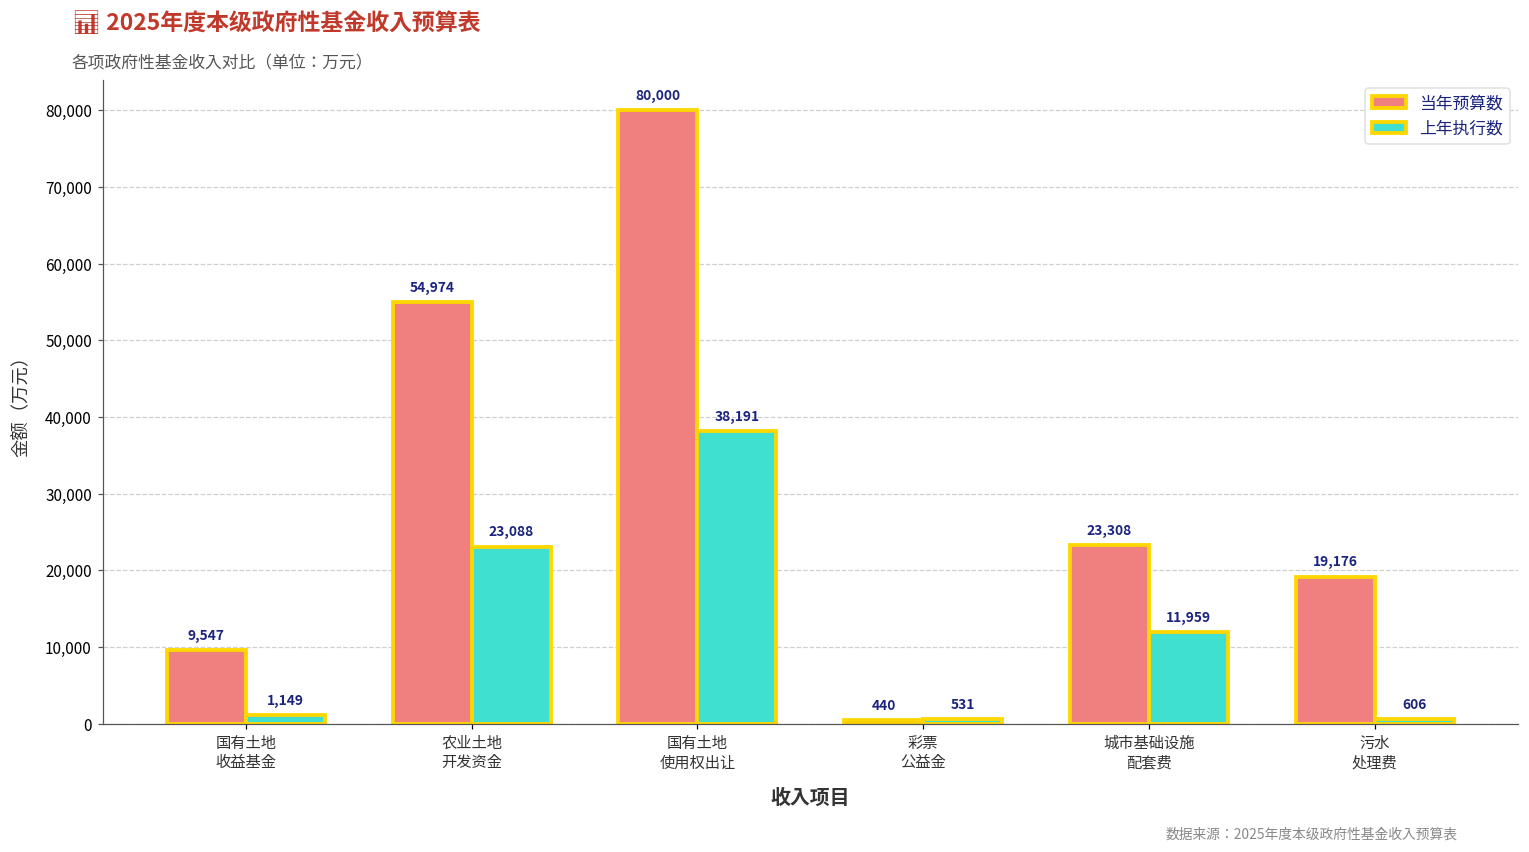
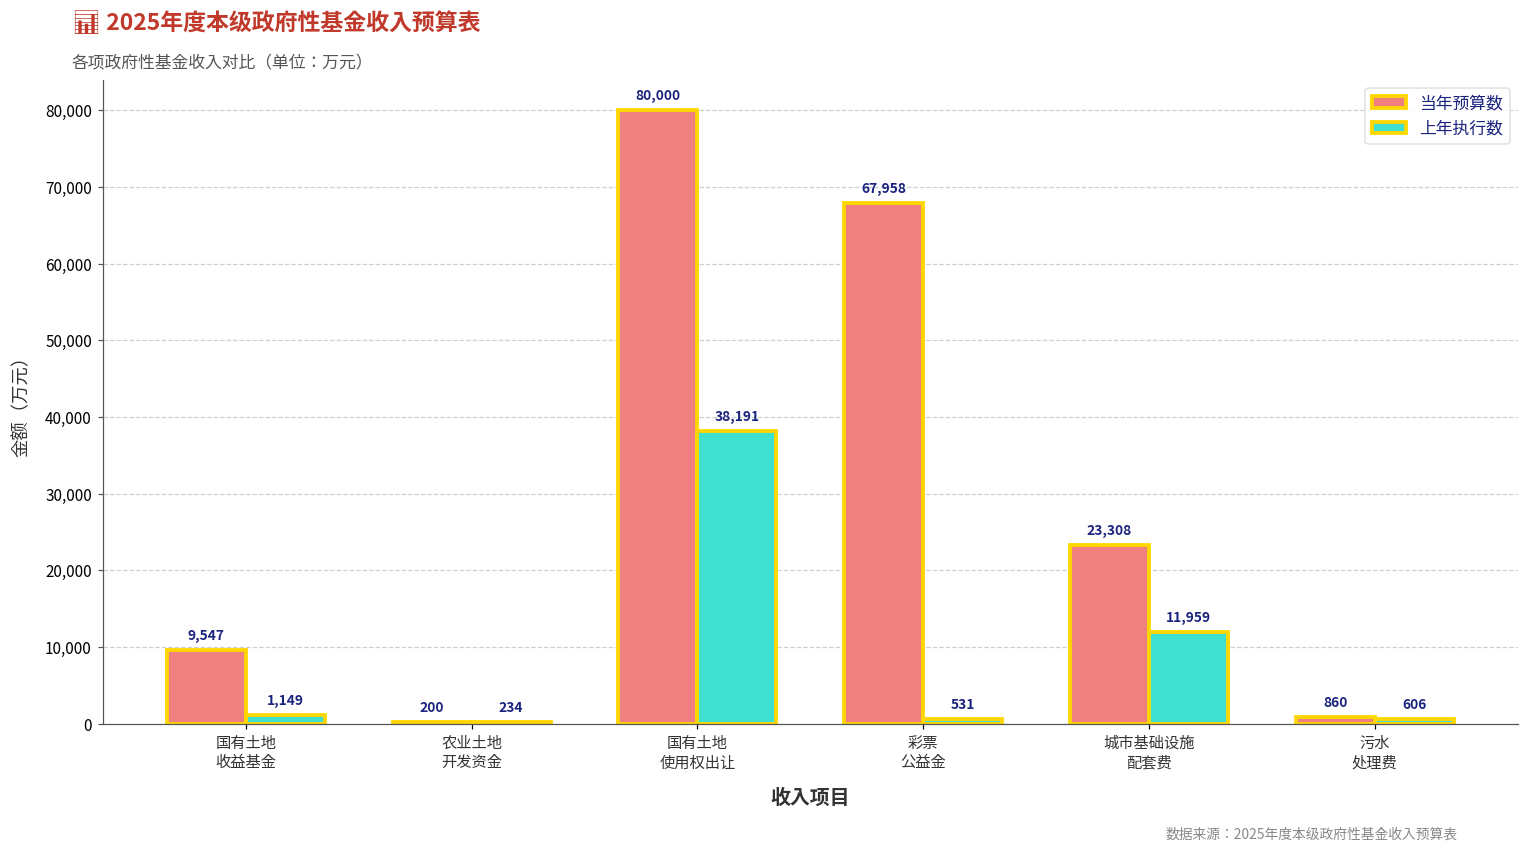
当年预算数, 农业土地 开发资金: 54,974 -> 200
上年执行数, 农业土地 开发资金: 23,088 -> 234
当年预算数, 彩票 公益金: 440 -> 67,958
当年预算数, 污水 处理费: 19,176 -> 860
